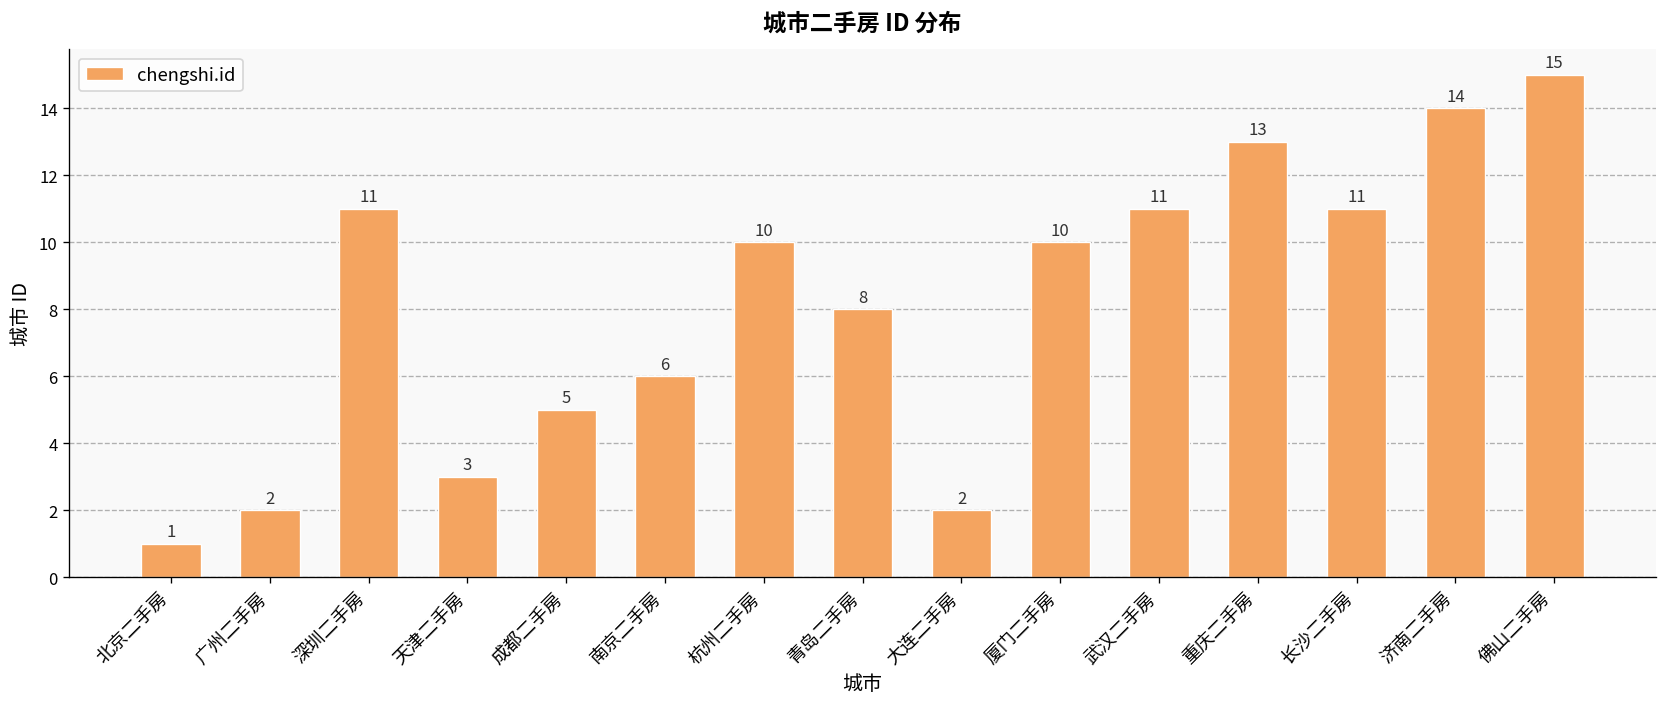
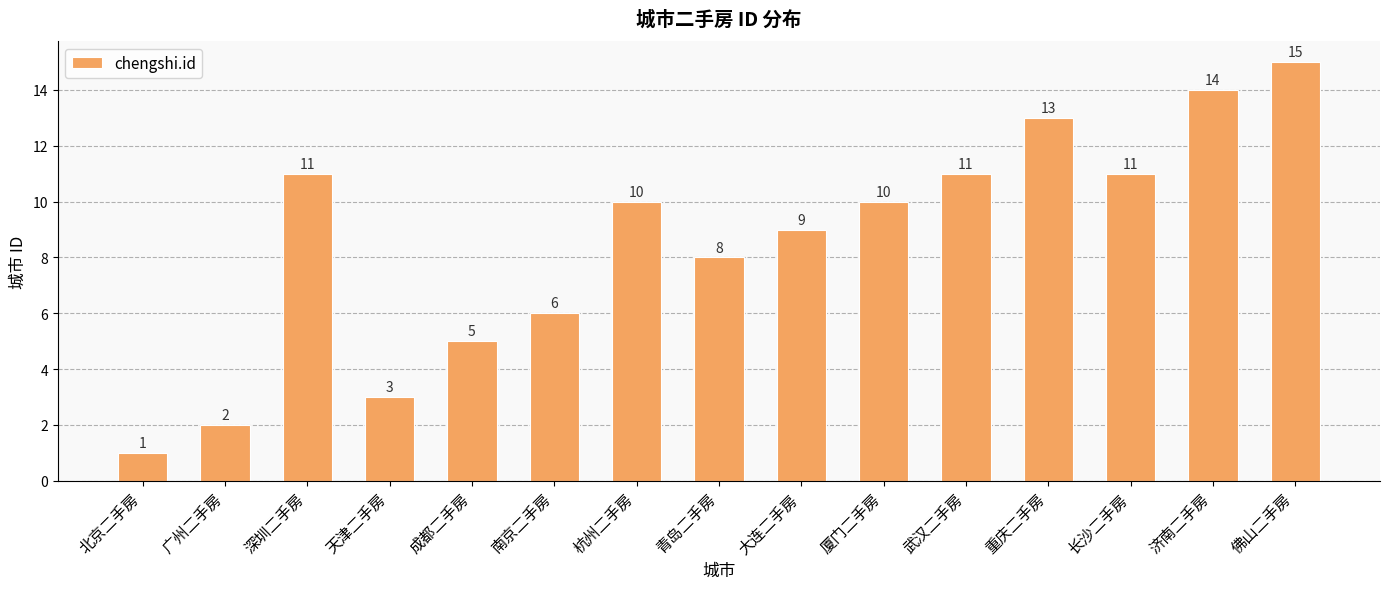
大连二手房: 2 -> 9
